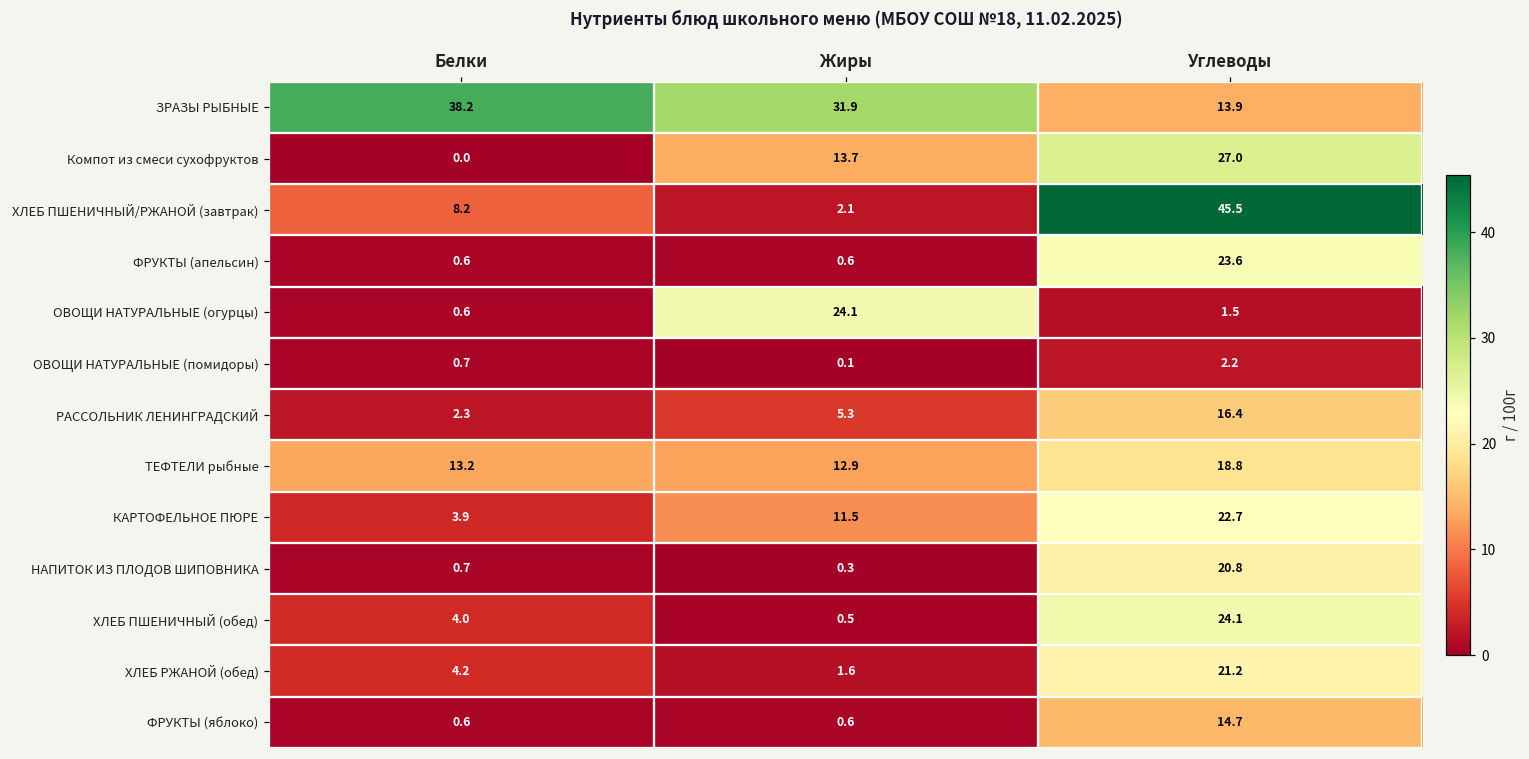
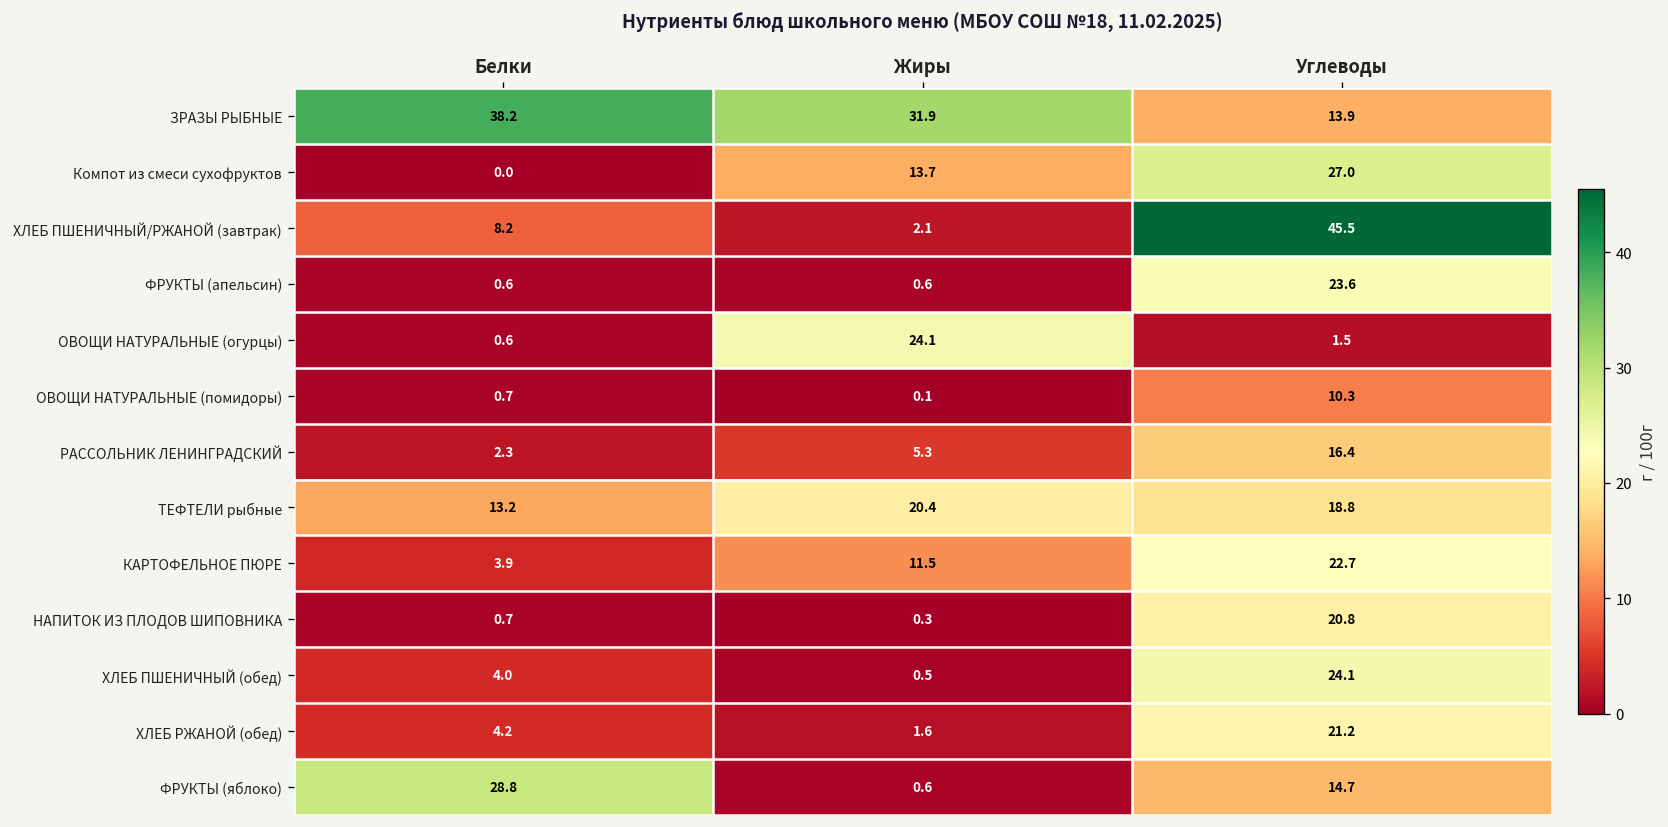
ОВОЩИ НАТУРАЛЬНЫЕ (помидоры), Углеводы: 2.2 -> 10.3
ТЕФТЕЛИ рыбные, Жиры: 12.9 -> 20.4
ФРУКТЫ (яблоко), Белки: 0.6 -> 28.8
